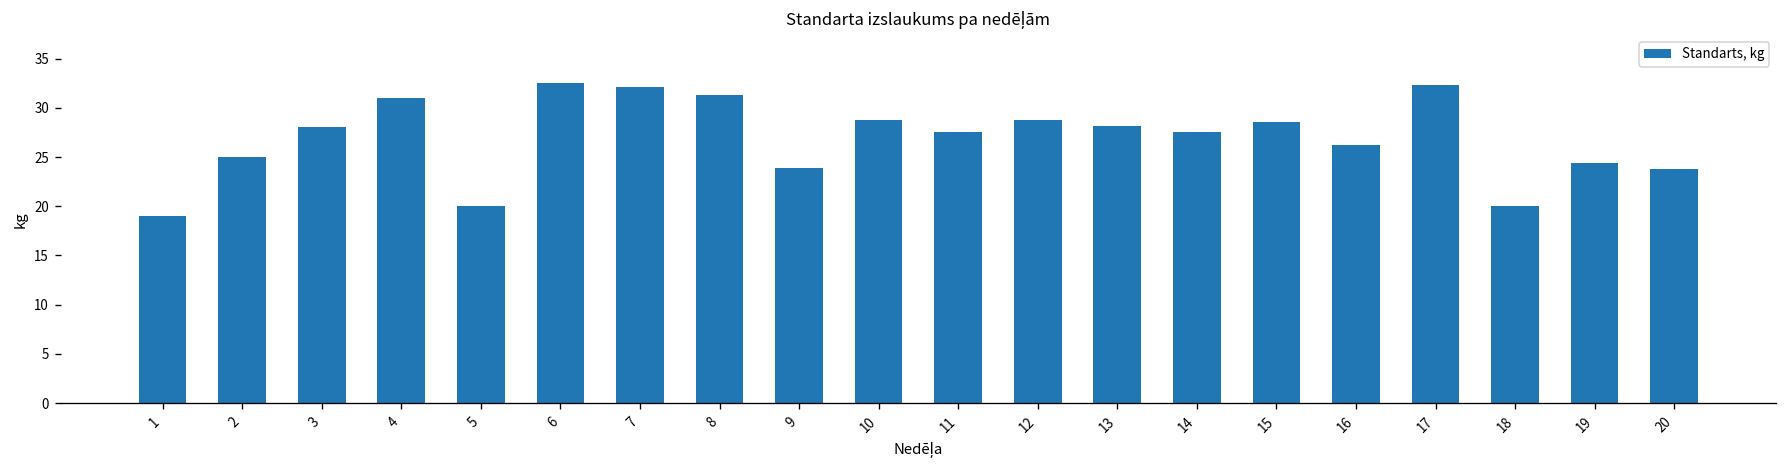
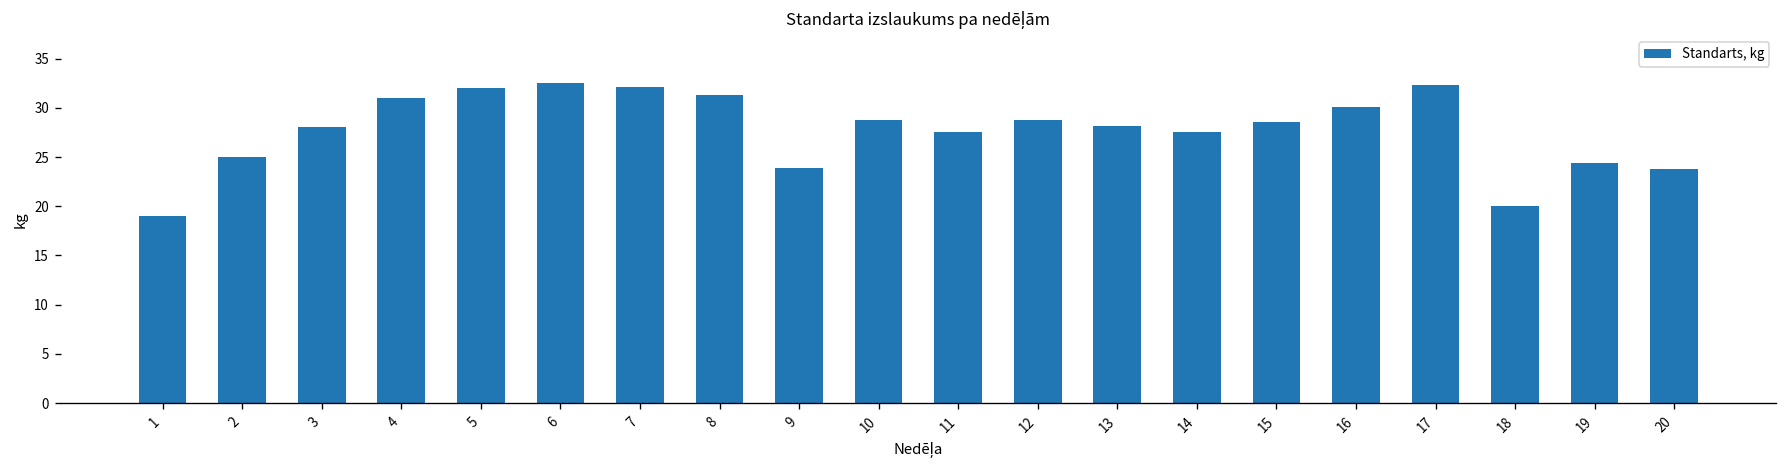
5: 20 -> 32
16: 26 -> 30
